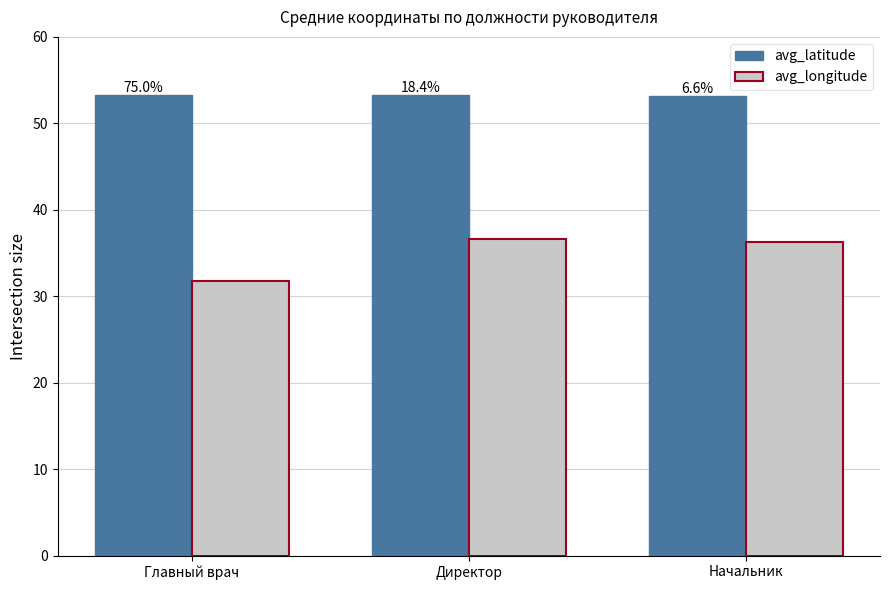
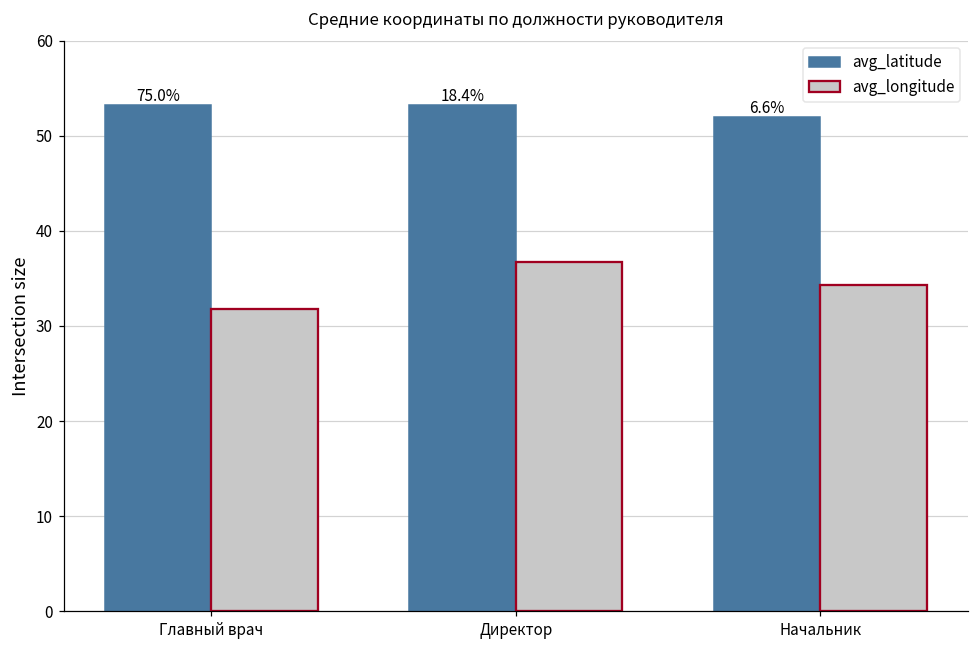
avg_latitude, Начальник: 53 -> 52
avg_longitude, Начальник: 36 -> 34
